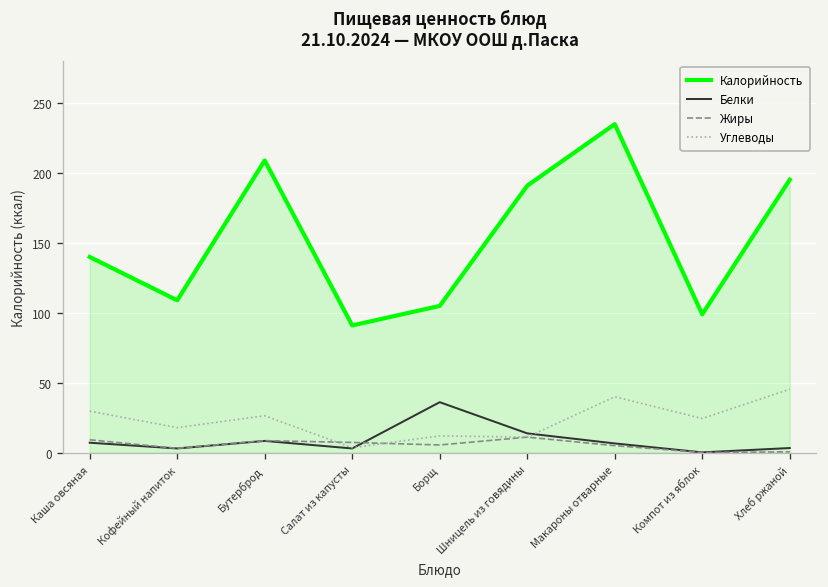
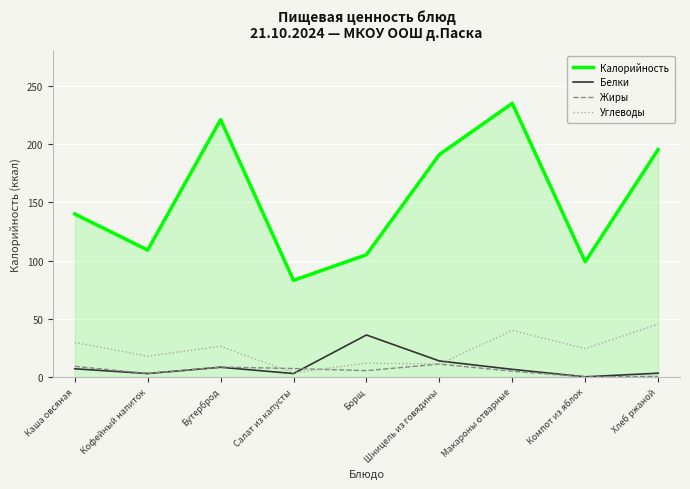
Калорийность, Бутерброд: 209 -> 221
Калорийность, Салат из капусты: 91 -> 83
